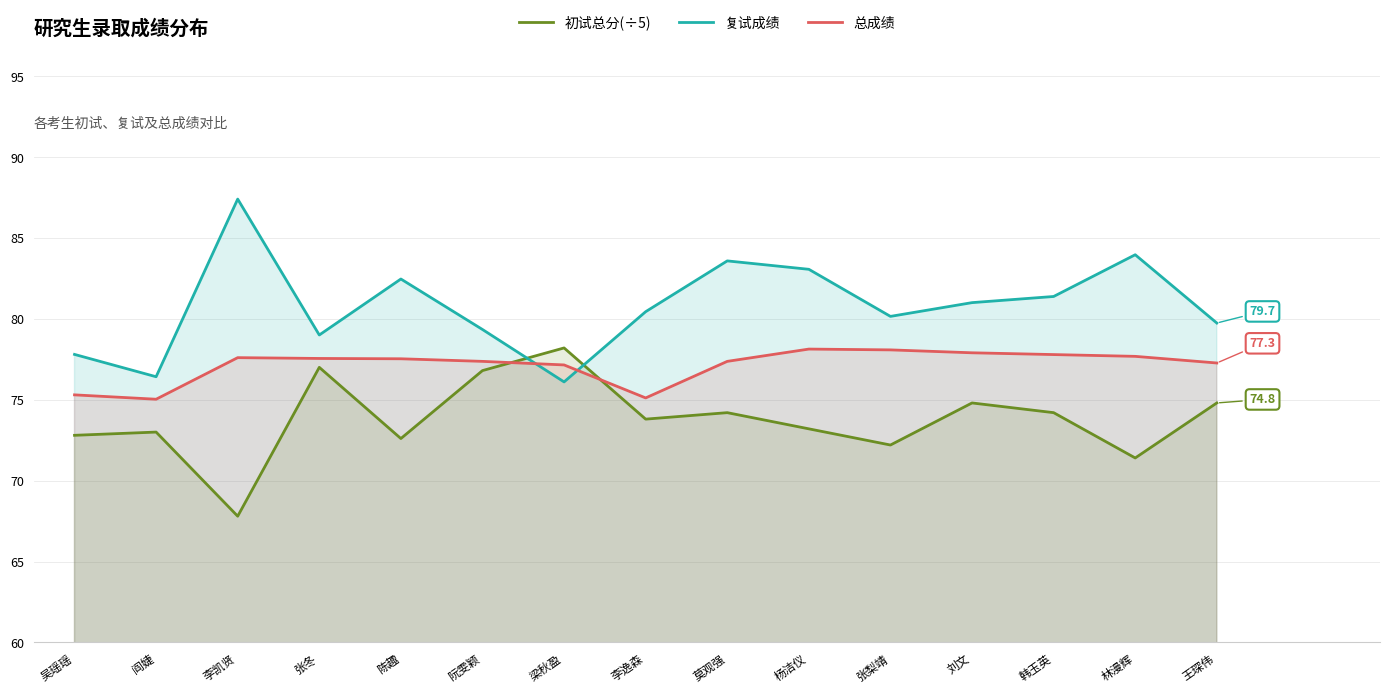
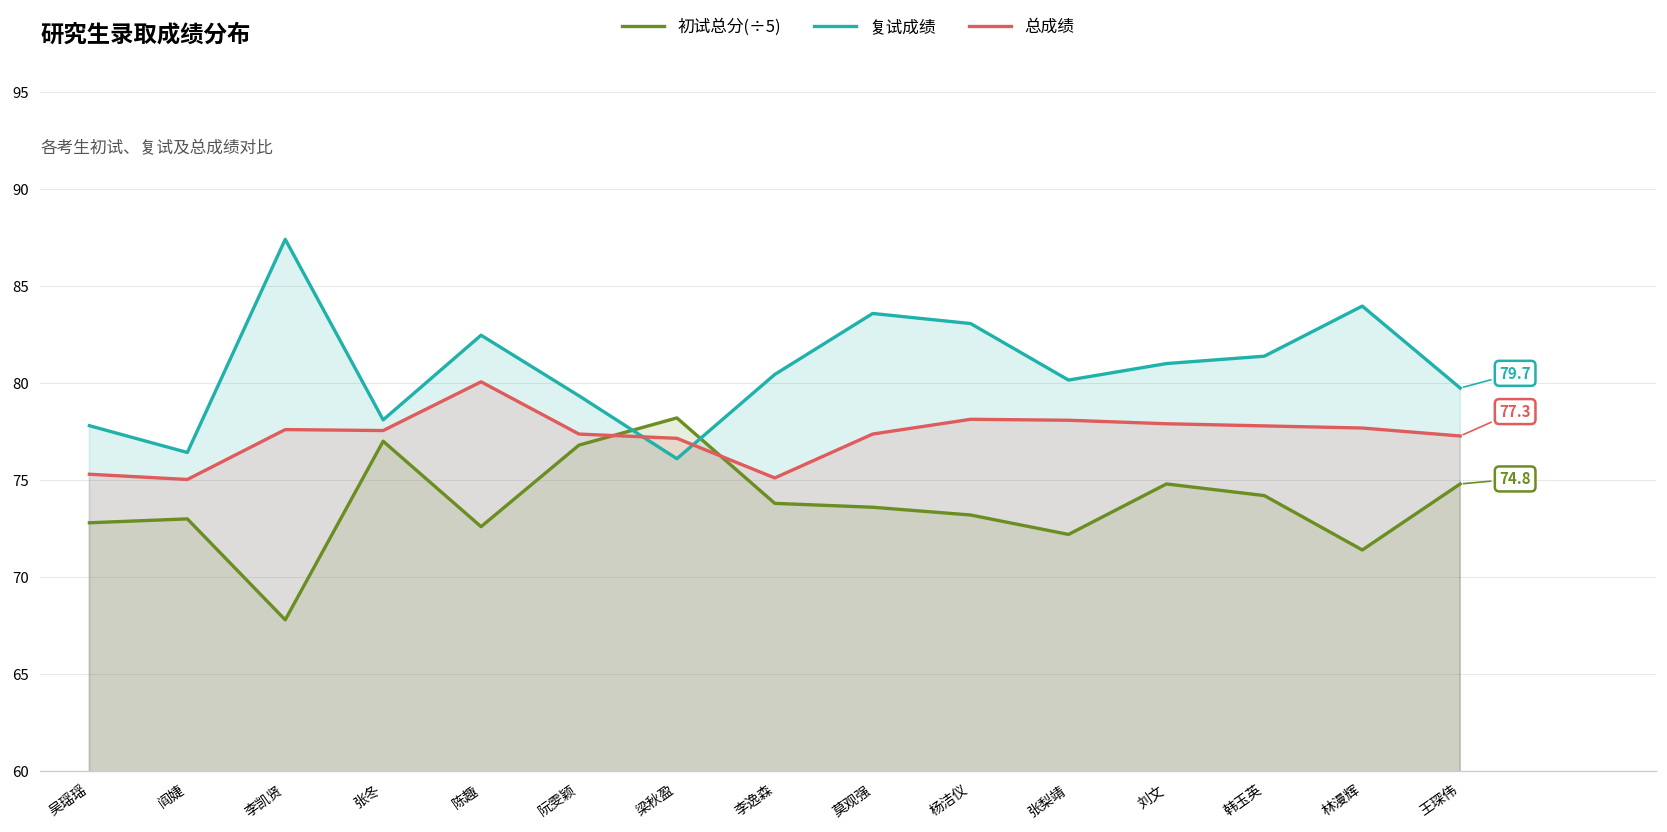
复试成绩, 张冬: 79.0 -> 78.1
总成绩, 陈趣: 77.5 -> 80.1
初试总分(÷5), 莫观强: 74.2 -> 73.6
